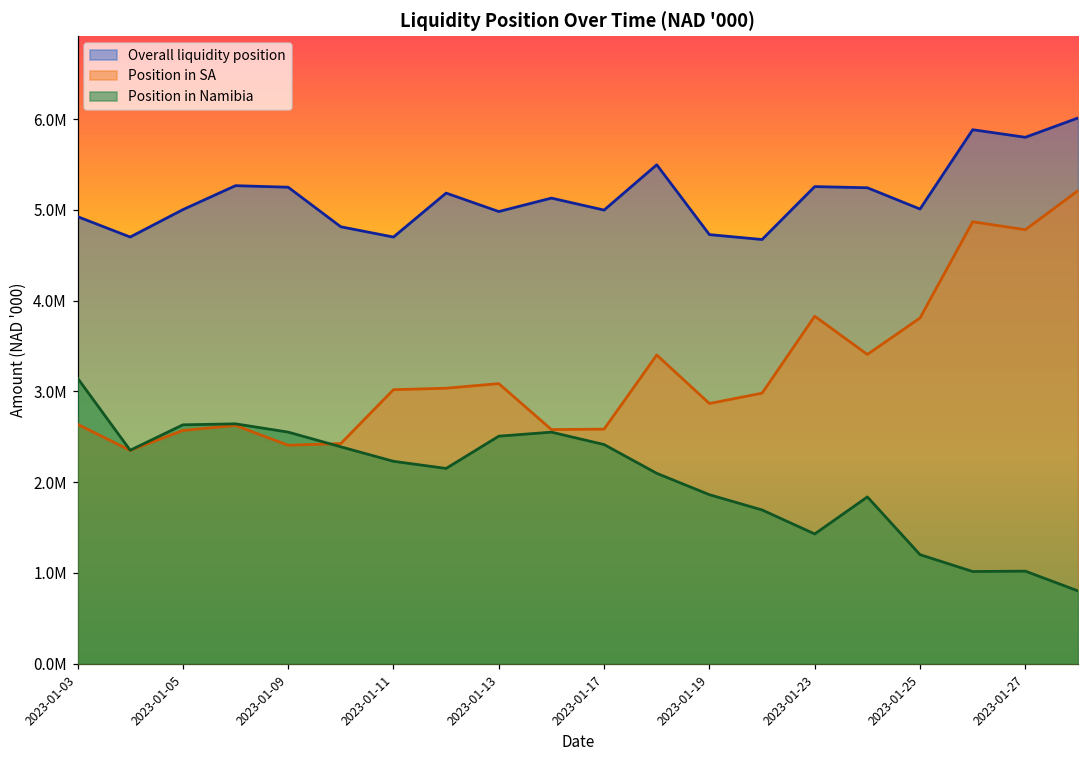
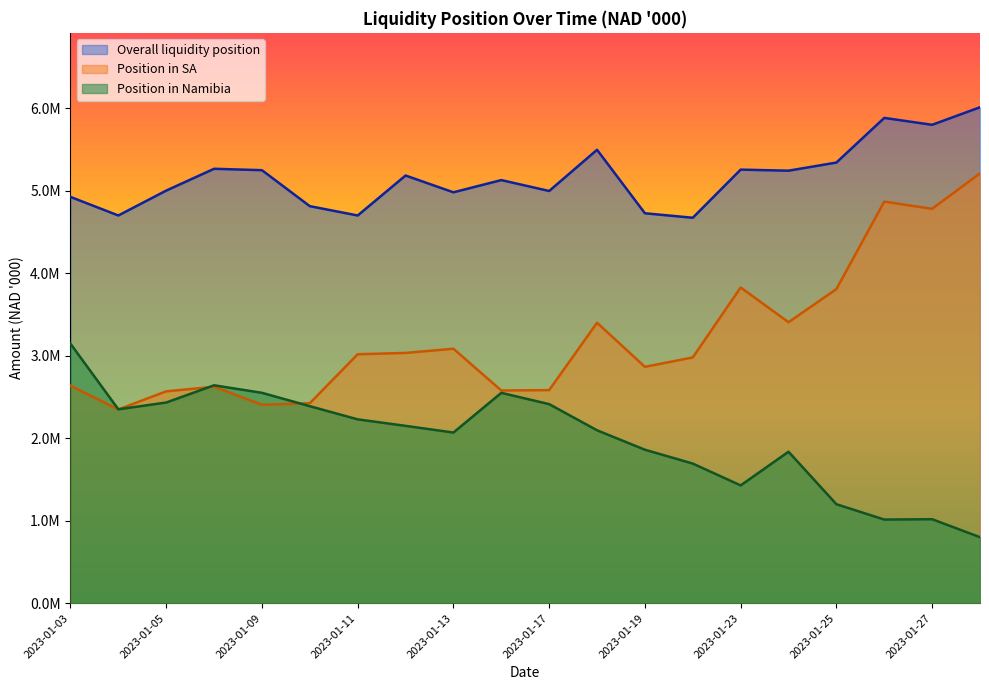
Position in Namibia, 2023-01-05: 2600000 -> 2400000
Position in Namibia, 2023-01-13: 2500000 -> 2100000
Overall liquidity position, 2023-01-25: 5000000 -> 5300000
